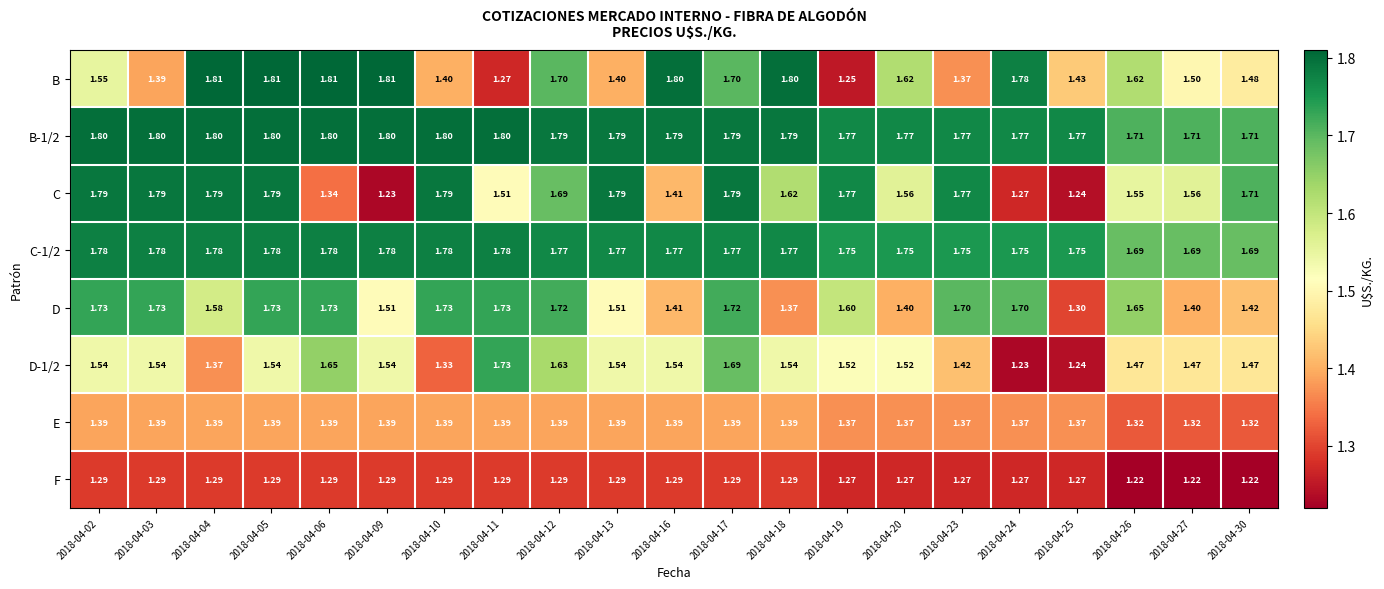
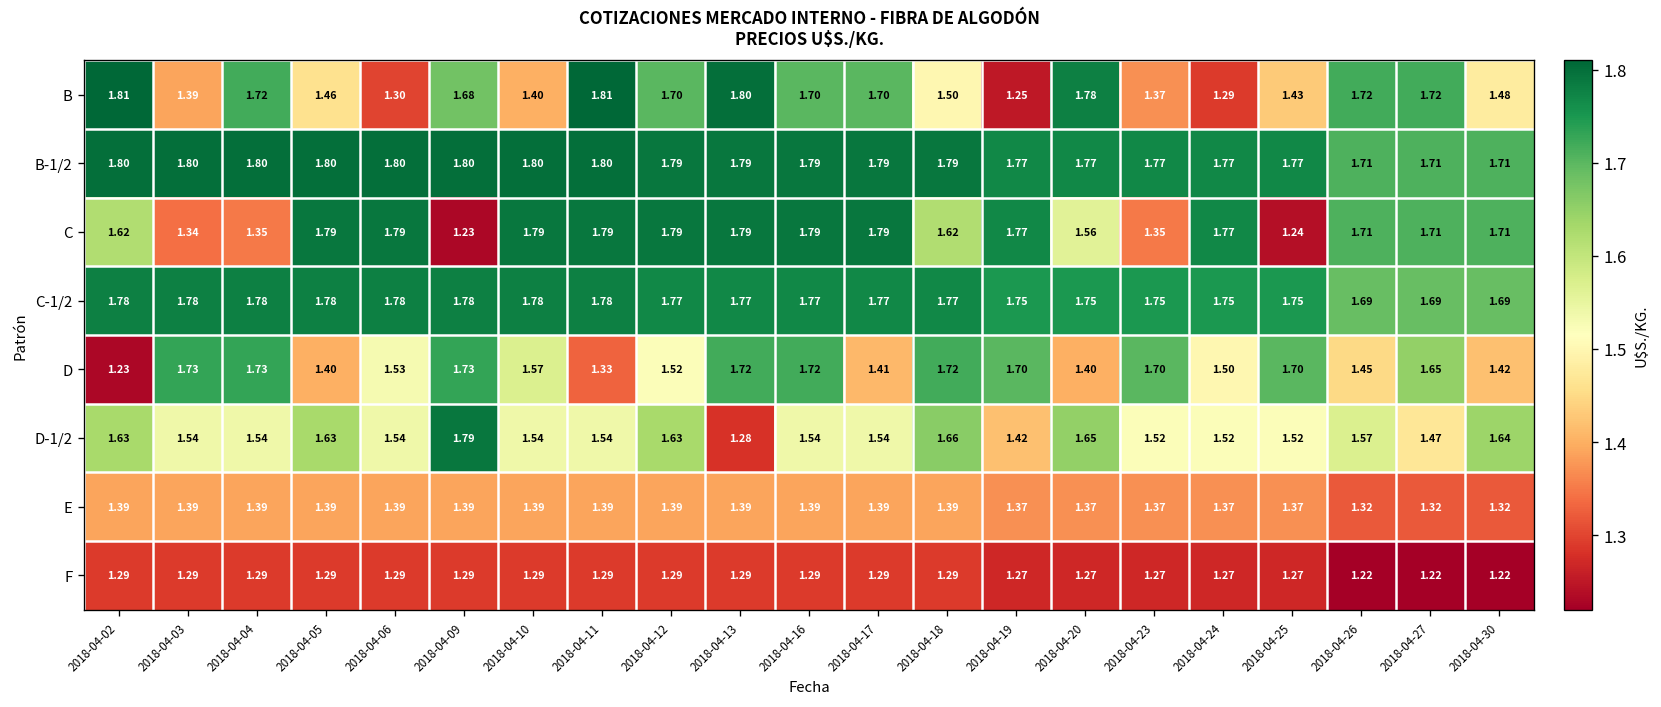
B, 2018-04-02: 1.55 -> 1.81
B, 2018-04-04: 1.81 -> 1.72
B, 2018-04-05: 1.81 -> 1.46
B, 2018-04-06: 1.81 -> 1.30
B, 2018-04-09: 1.81 -> 1.68
B, 2018-04-11: 1.27 -> 1.81
B, 2018-04-13: 1.40 -> 1.80
B, 2018-04-16: 1.80 -> 1.70
B, 2018-04-18: 1.80 -> 1.50
B, 2018-04-20: 1.62 -> 1.78
B, 2018-04-24: 1.78 -> 1.29
B, 2018-04-26: 1.62 -> 1.72
B, 2018-04-27: 1.50 -> 1.72
C, 2018-04-02: 1.79 -> 1.62
C, 2018-04-03: 1.79 -> 1.34
C, 2018-04-04: 1.79 -> 1.35
C, 2018-04-06: 1.34 -> 1.79
C, 2018-04-11: 1.51 -> 1.79
C, 2018-04-12: 1.69 -> 1.79
C, 2018-04-16: 1.41 -> 1.79
C, 2018-04-23: 1.77 -> 1.35
C, 2018-04-24: 1.27 -> 1.77
C, 2018-04-26: 1.55 -> 1.71
C, 2018-04-27: 1.56 -> 1.71
D, 2018-04-02: 1.73 -> 1.23
D, 2018-04-04: 1.58 -> 1.73
D, 2018-04-05: 1.73 -> 1.40
D, 2018-04-06: 1.73 -> 1.53
D, 2018-04-09: 1.51 -> 1.73
D, 2018-04-10: 1.73 -> 1.57
D, 2018-04-11: 1.73 -> 1.33
D, 2018-04-12: 1.72 -> 1.52
D, 2018-04-13: 1.51 -> 1.72
D, 2018-04-16: 1.41 -> 1.72
D, 2018-04-17: 1.72 -> 1.41
D, 2018-04-18: 1.37 -> 1.72
D, 2018-04-19: 1.60 -> 1.70
D, 2018-04-24: 1.70 -> 1.50
D, 2018-04-25: 1.30 -> 1.70
D, 2018-04-26: 1.65 -> 1.45
D, 2018-04-27: 1.40 -> 1.65
D-1/2, 2018-04-02: 1.54 -> 1.63
D-1/2, 2018-04-04: 1.37 -> 1.54
D-1/2, 2018-04-05: 1.54 -> 1.63
D-1/2, 2018-04-06: 1.65 -> 1.54
D-1/2, 2018-04-09: 1.54 -> 1.79
D-1/2, 2018-04-10: 1.33 -> 1.54
D-1/2, 2018-04-11: 1.73 -> 1.54
D-1/2, 2018-04-13: 1.54 -> 1.28
D-1/2, 2018-04-17: 1.69 -> 1.54
D-1/2, 2018-04-18: 1.54 -> 1.66
D-1/2, 2018-04-19: 1.52 -> 1.42
D-1/2, 2018-04-20: 1.52 -> 1.65
D-1/2, 2018-04-23: 1.42 -> 1.52
D-1/2, 2018-04-24: 1.23 -> 1.52
D-1/2, 2018-04-25: 1.24 -> 1.52
D-1/2, 2018-04-26: 1.47 -> 1.57
D-1/2, 2018-04-30: 1.47 -> 1.64
